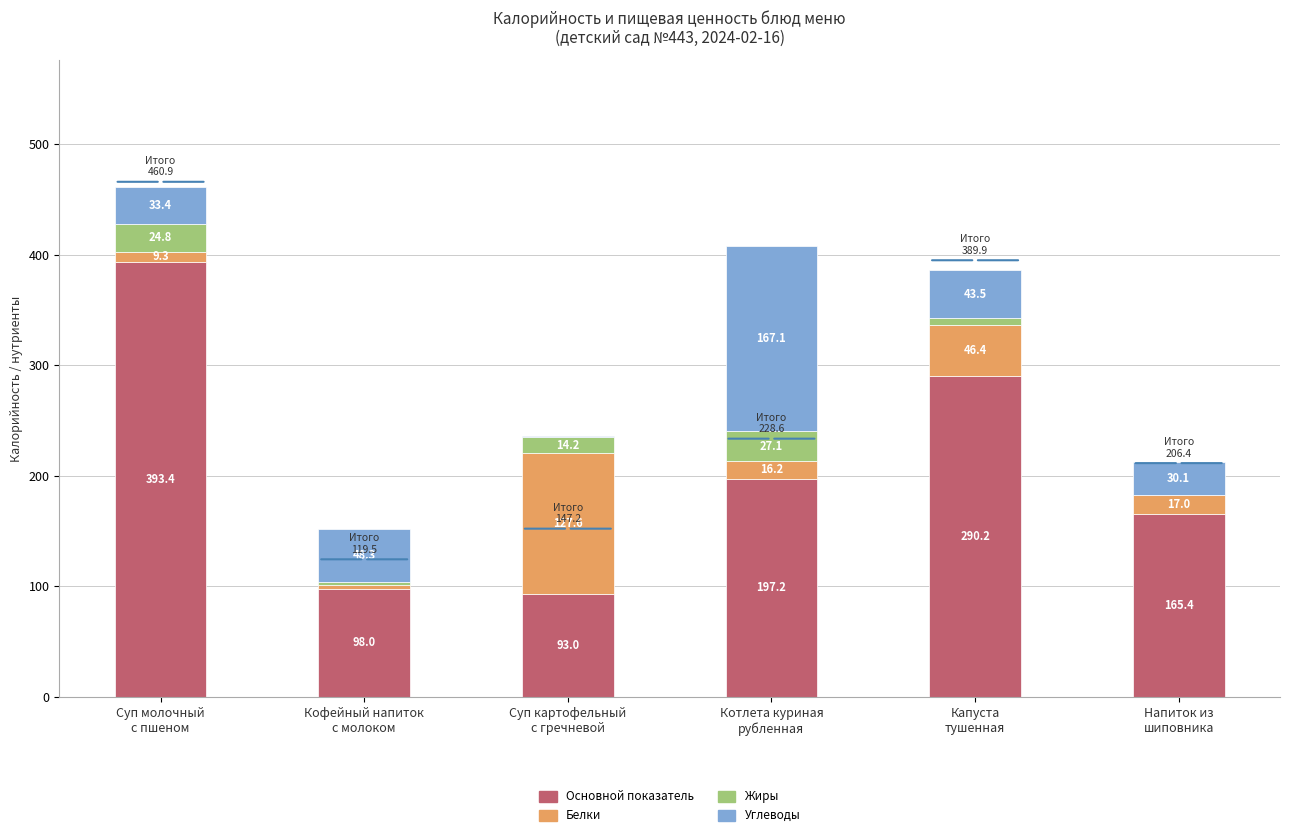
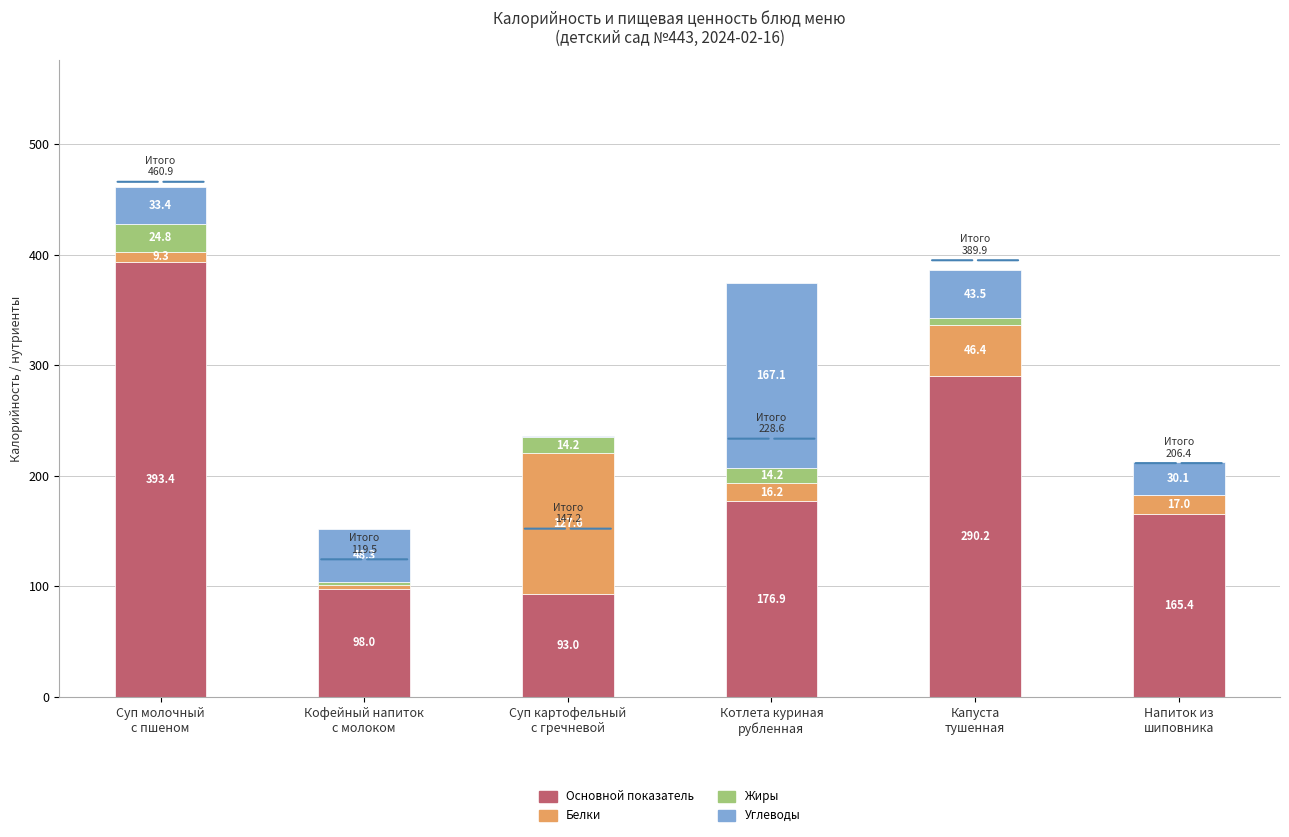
Основной показатель, Котлета куриная рубленная: 197.2 -> 176.9
Жиры, Котлета куриная рубленная: 27.1 -> 14.2
